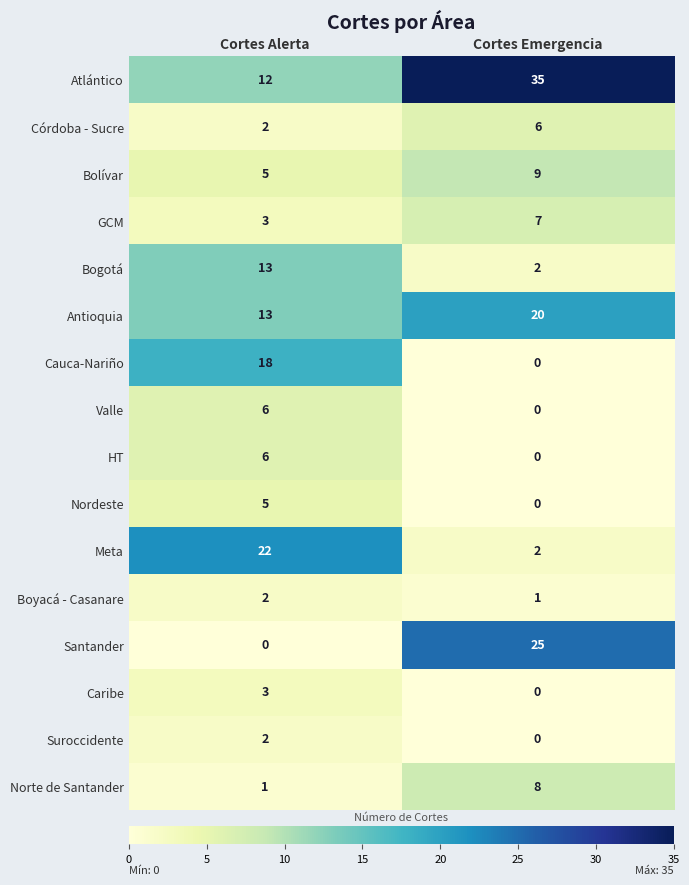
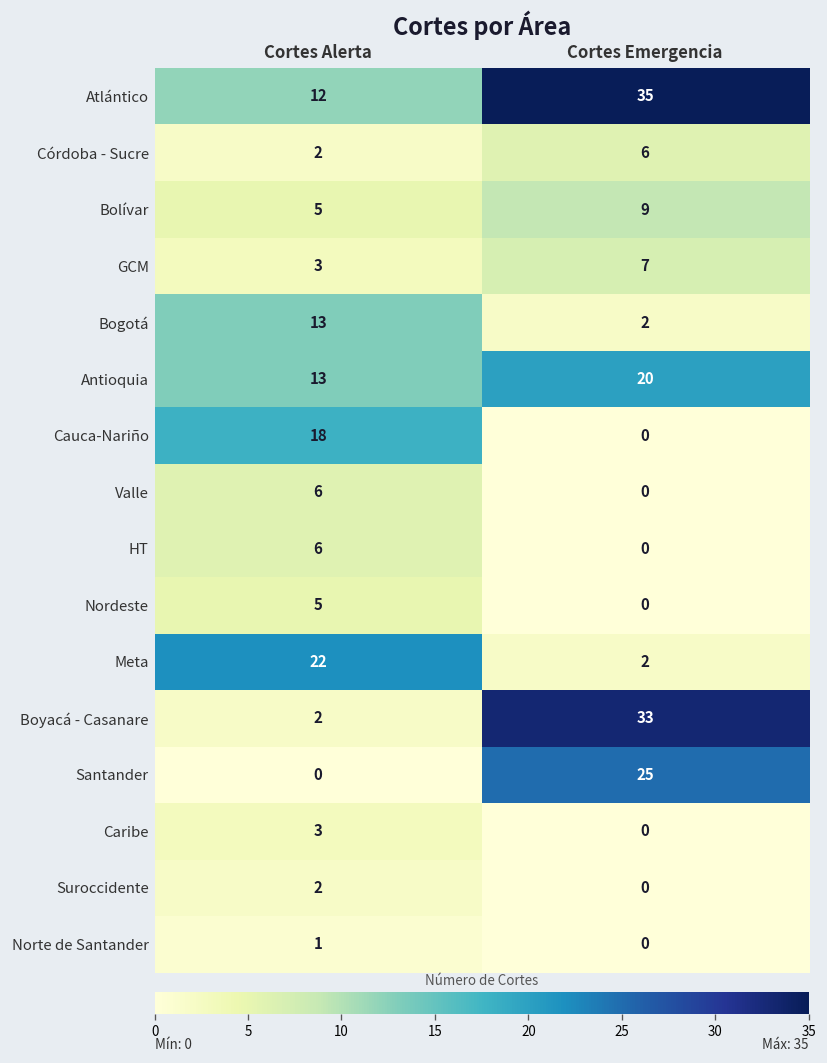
Boyacá - Casanare, Cortes Emergencia: 1 -> 33
Norte de Santander, Cortes Emergencia: 8 -> 0
